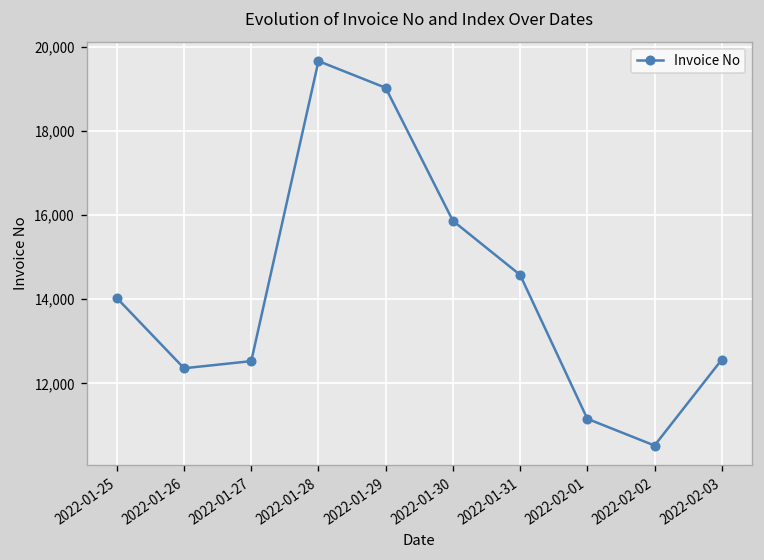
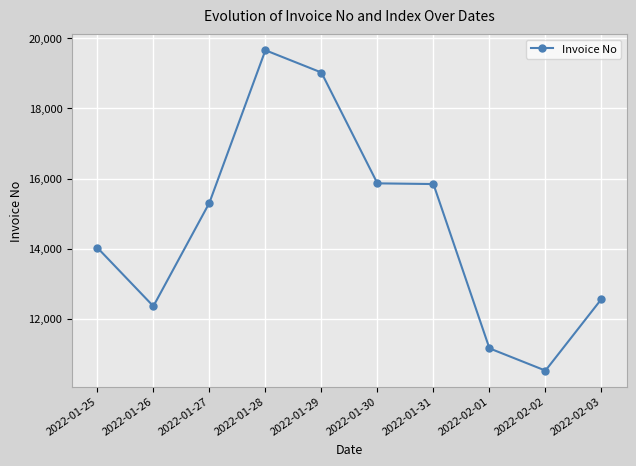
2022-01-27: 12,500 -> 15,300
2022-01-31: 14,600 -> 15,800
